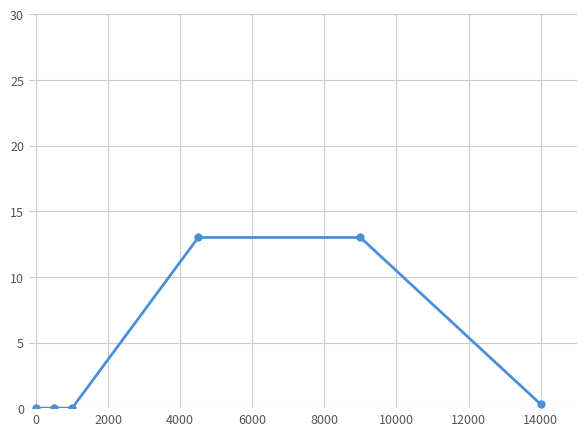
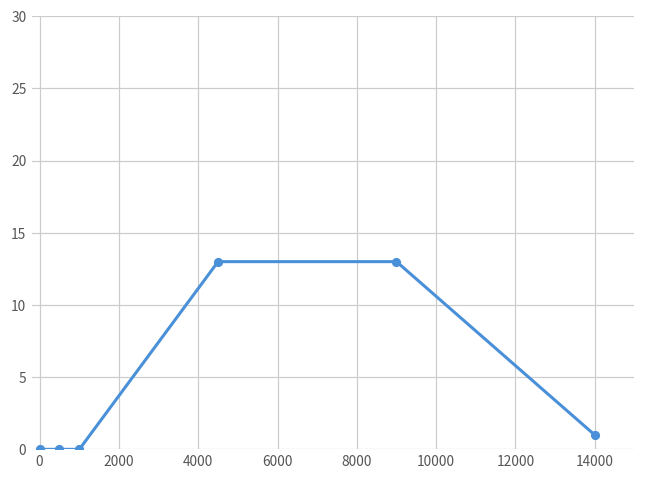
14000: 0.3 -> 1.0
